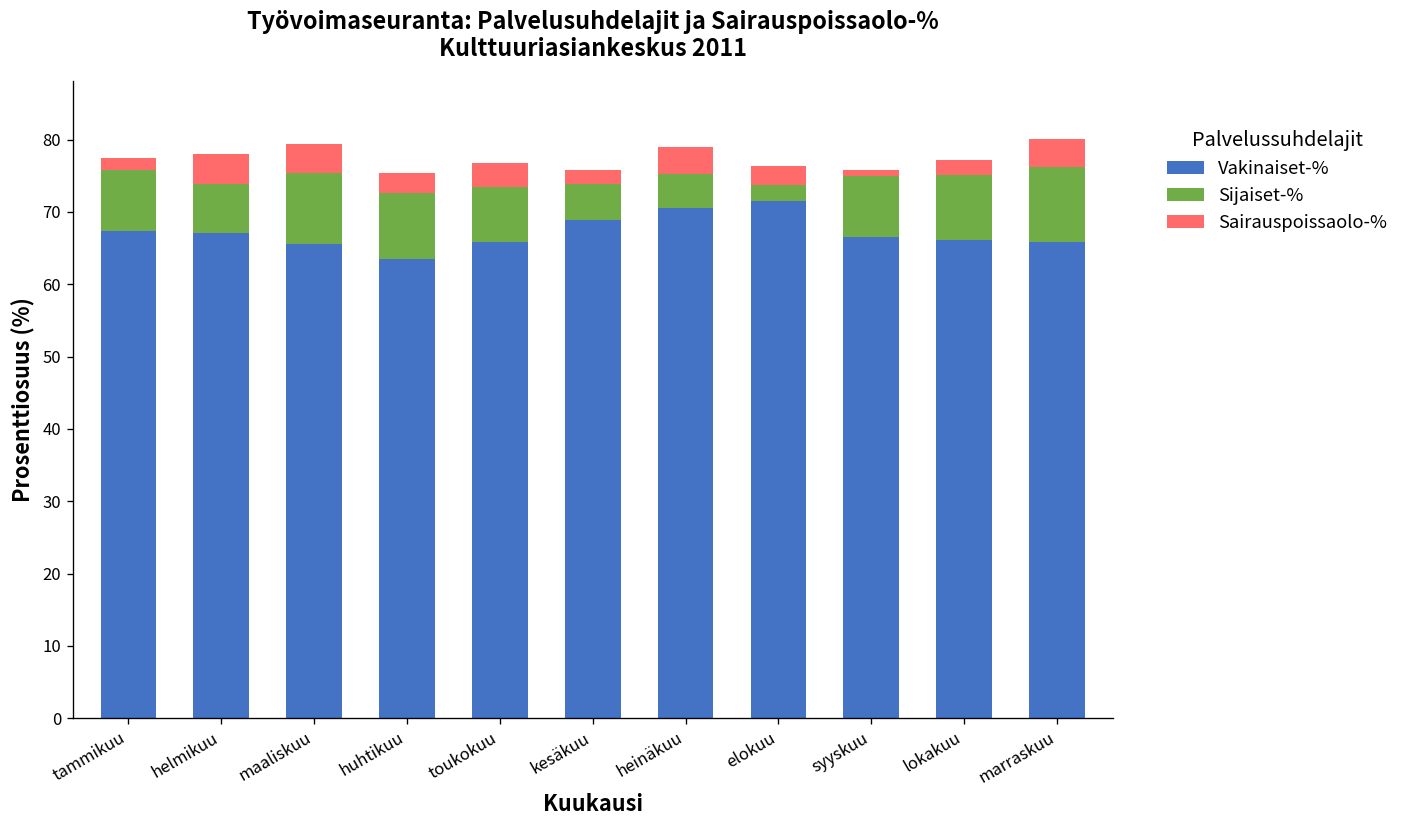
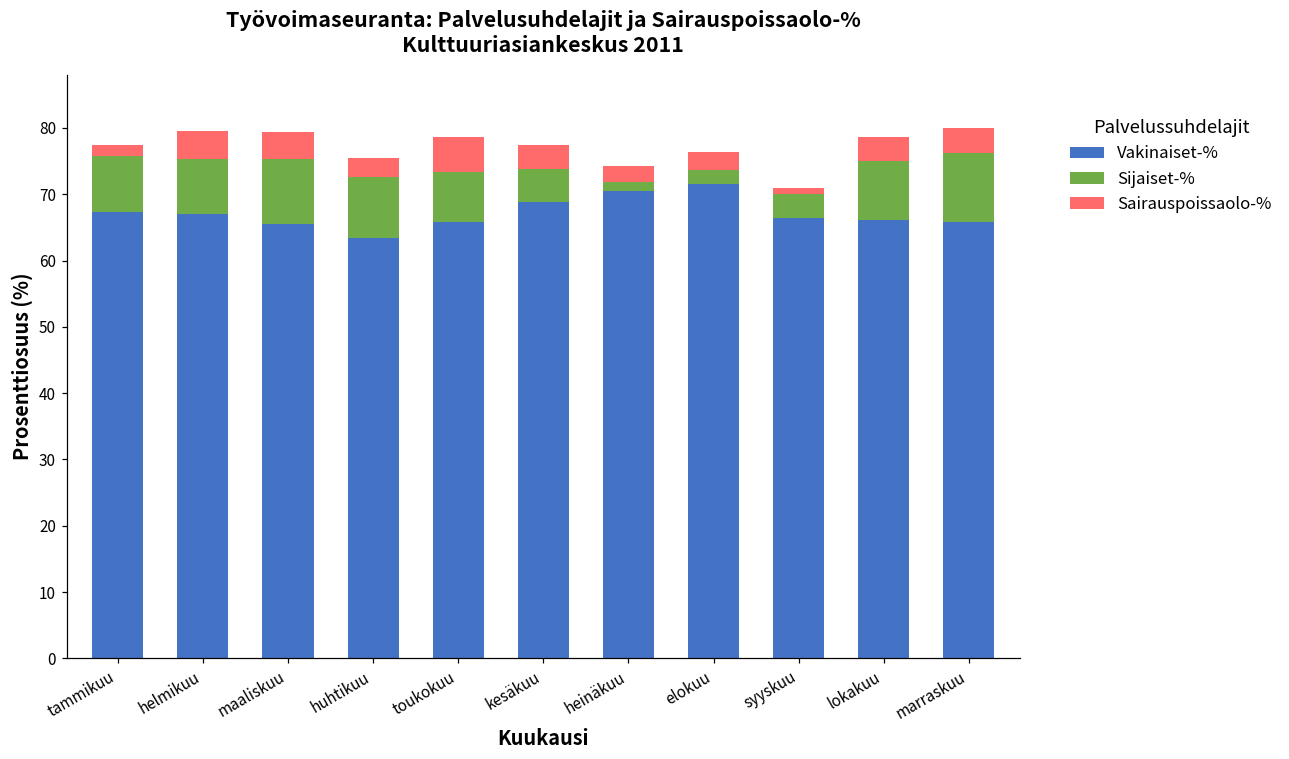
Sijaiset-%, helmikuu: 7 -> 8
Sairauspoissaolo-%, toukokuu: 3 -> 5
Sairauspoissaolo-%, kesäkuu: 2 -> 4
Sijaiset-%, heinäkuu: 5 -> 1
Sairauspoissaolo-%, heinäkuu: 4 -> 2
Sijaiset-%, syyskuu: 8 -> 4
Sairauspoissaolo-%, lokakuu: 2 -> 4
